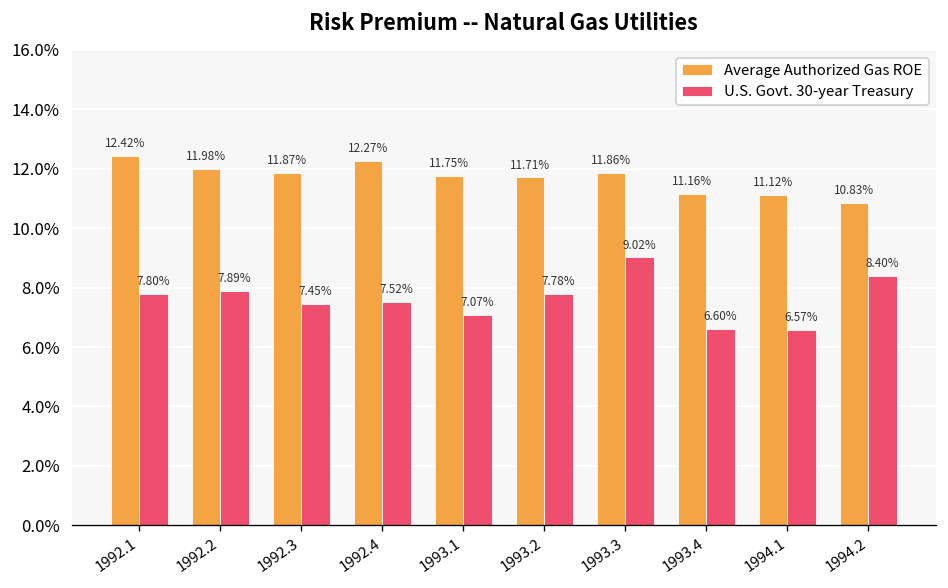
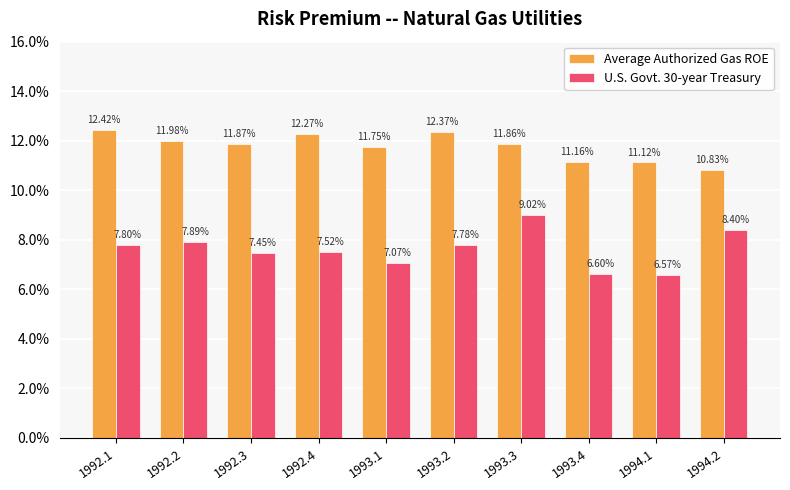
Average Authorized Gas ROE, 1993.2: 11.71% -> 12.37%
